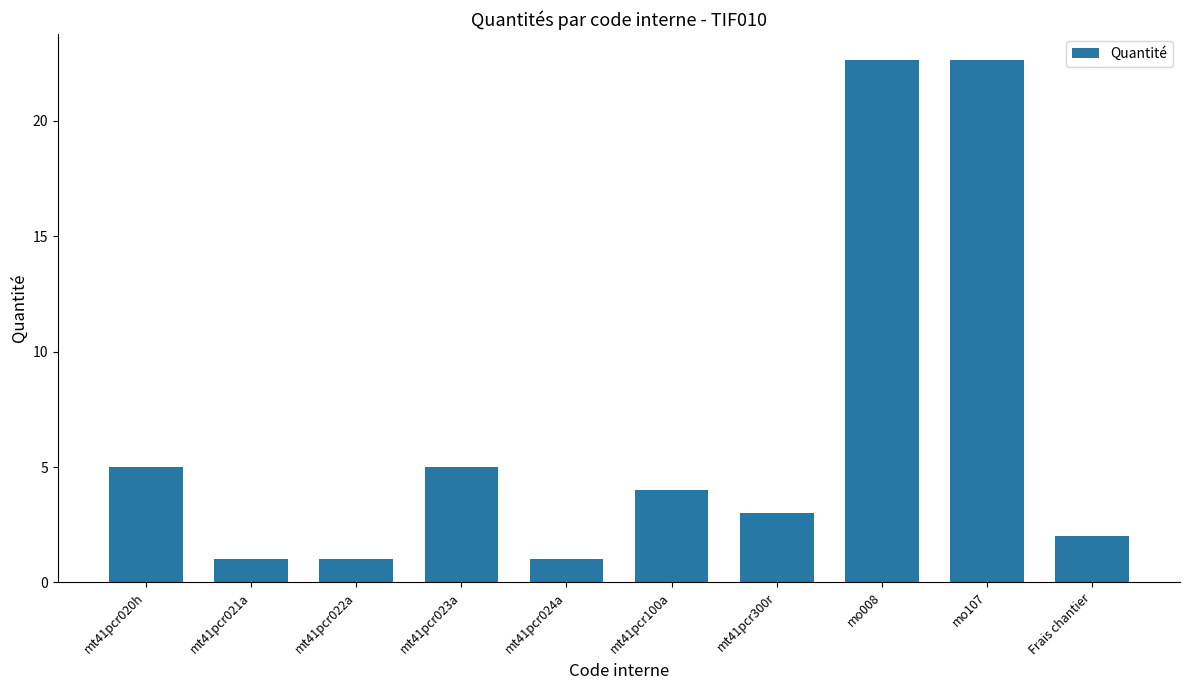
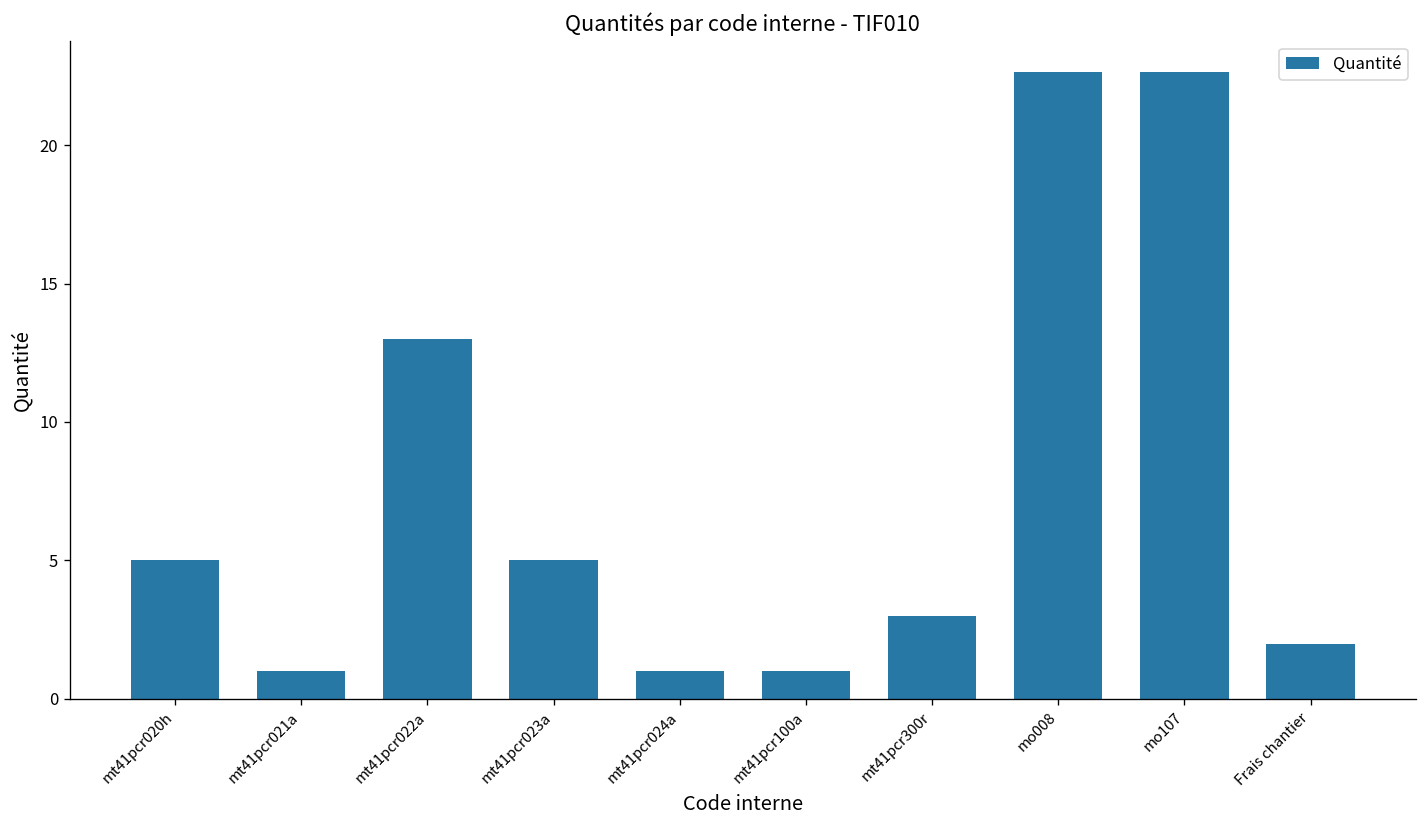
mt41pcr022a: 1 -> 13
mt41pcr100a: 4 -> 1
